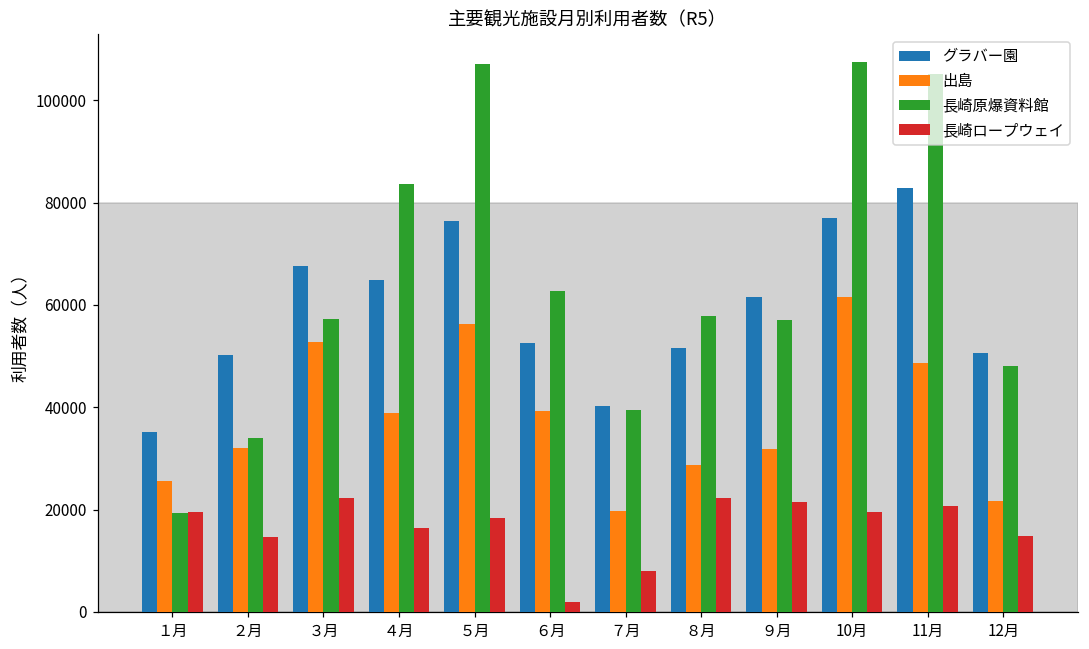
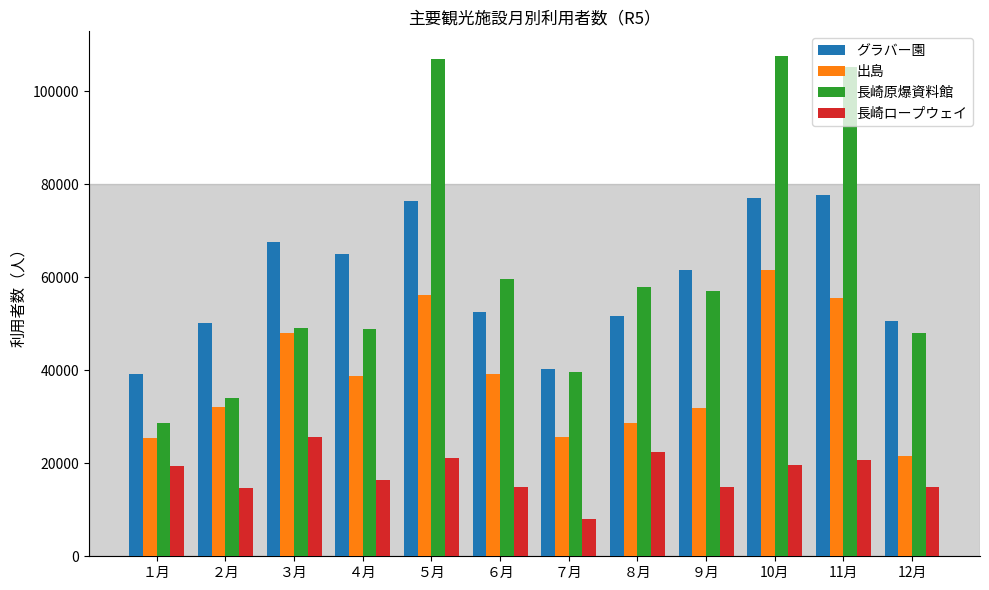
グラバー園, １月: 35000 -> 39000
長崎原爆資料館, １月: 19000 -> 29000
出島, ３月: 53000 -> 48000
長崎原爆資料館, ３月: 57000 -> 49000
長崎ロープウェイ, ３月: 22000 -> 26000
長崎原爆資料館, ４月: 84000 -> 49000
長崎ロープウェイ, ５月: 18000 -> 21000
長崎原爆資料館, ６月: 63000 -> 60000
長崎ロープウェイ, ６月: 2000 -> 15000
出島, ７月: 20000 -> 26000
長崎ロープウェイ, ９月: 22000 -> 15000
グラバー園, 11月: 83000 -> 78000
出島, 11月: 49000 -> 56000
